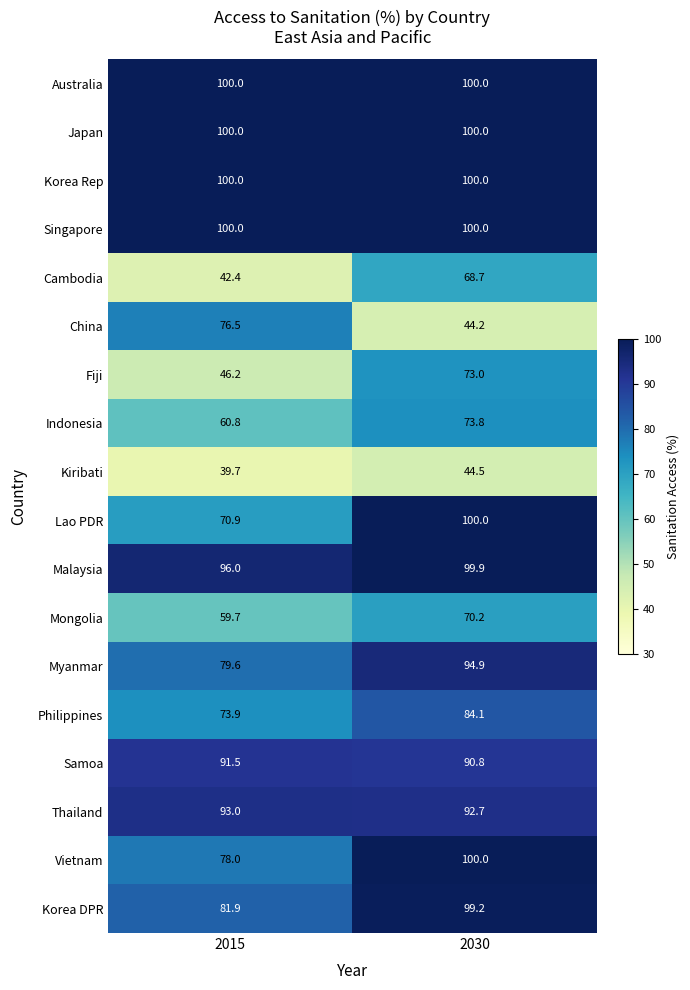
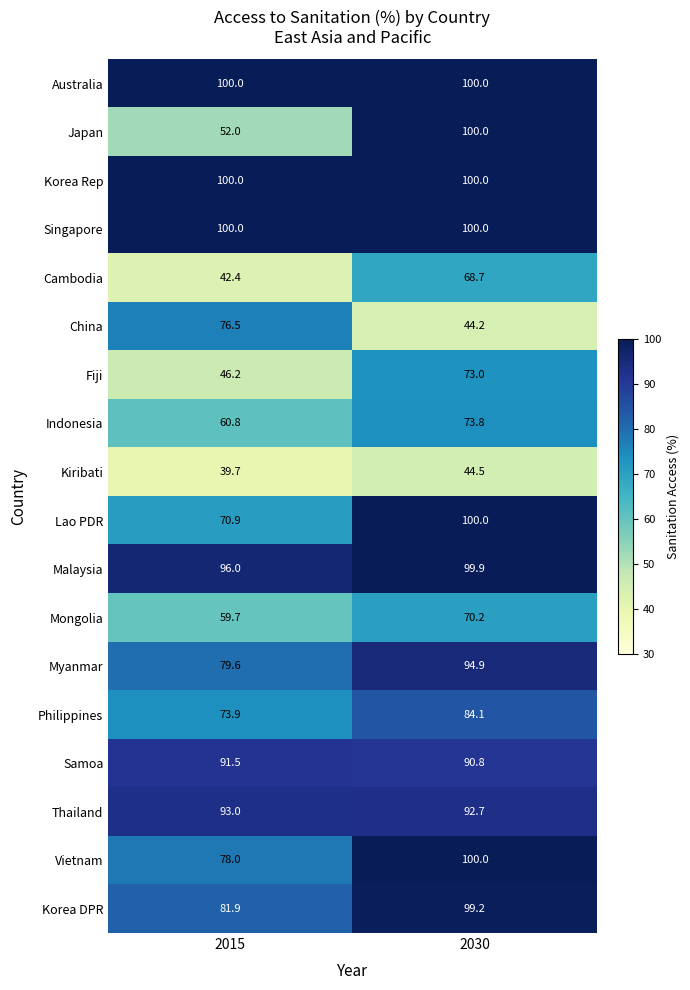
Japan, 2015: 100.0 -> 52.0
